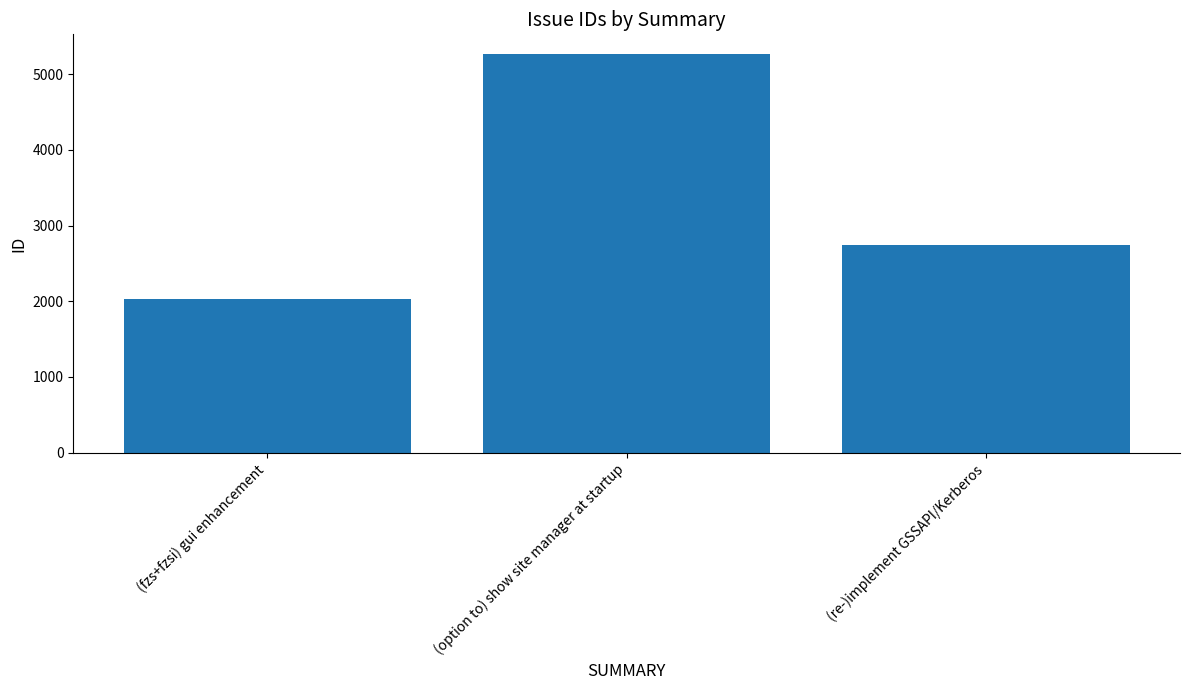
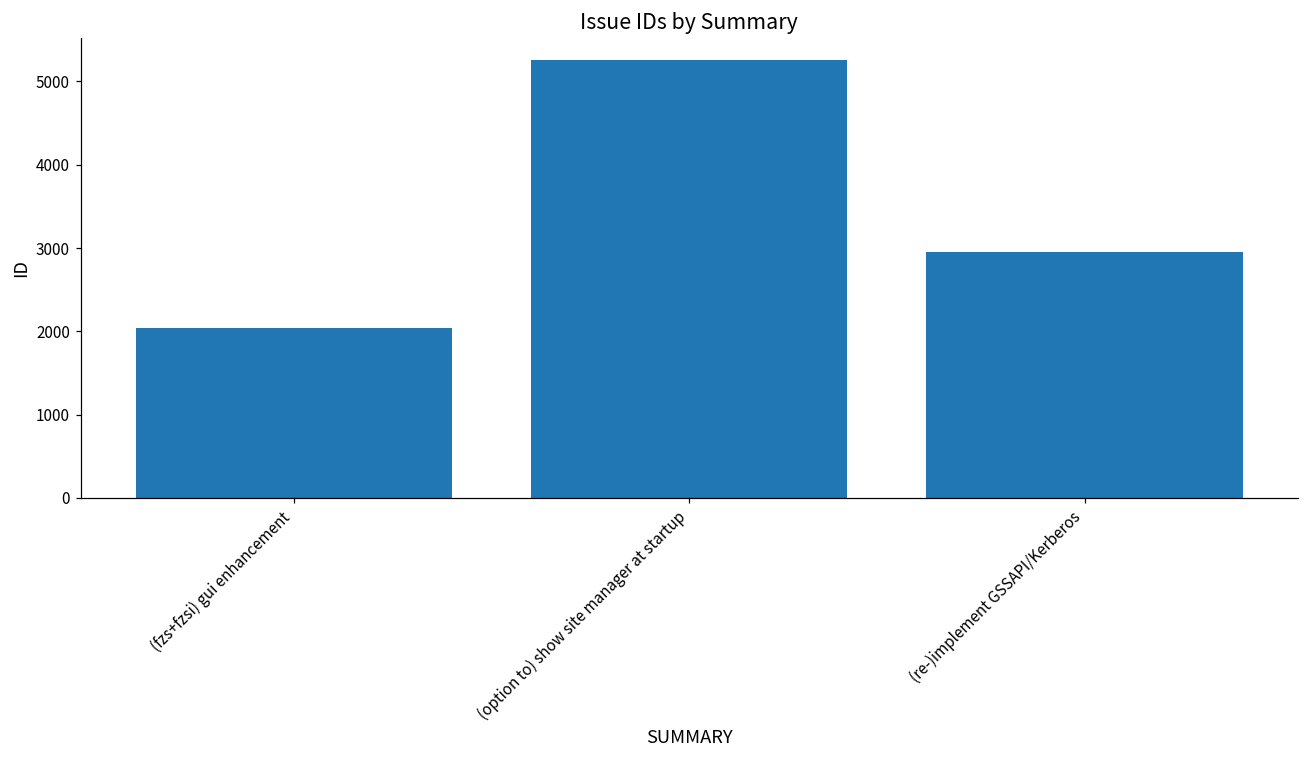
(re-)implement GSSAPI/Kerberos: 2700 -> 3000
